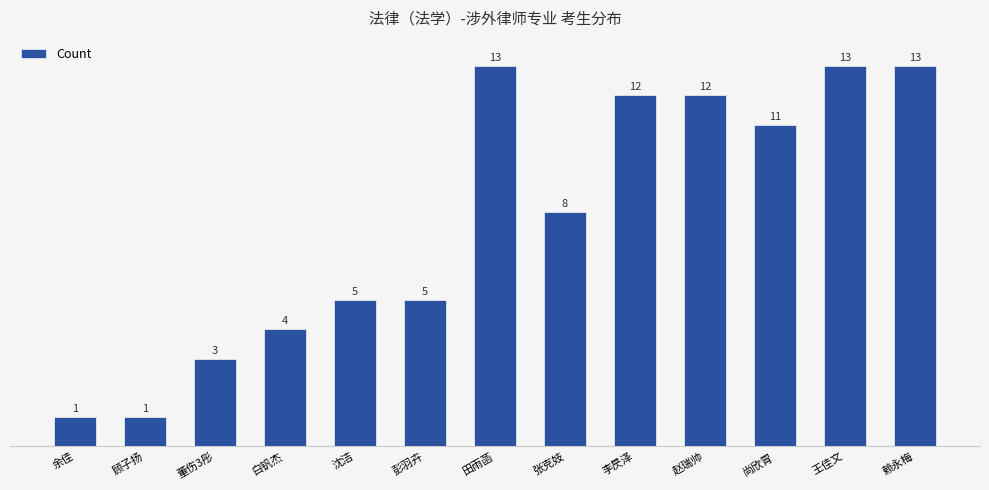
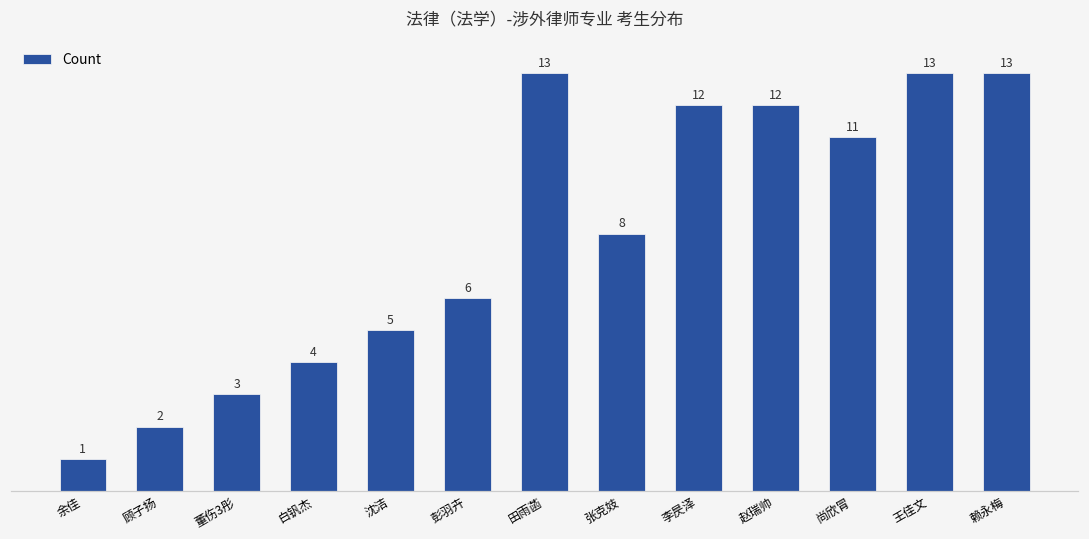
顾子扬: 1 -> 2
彭羽卉: 5 -> 6
